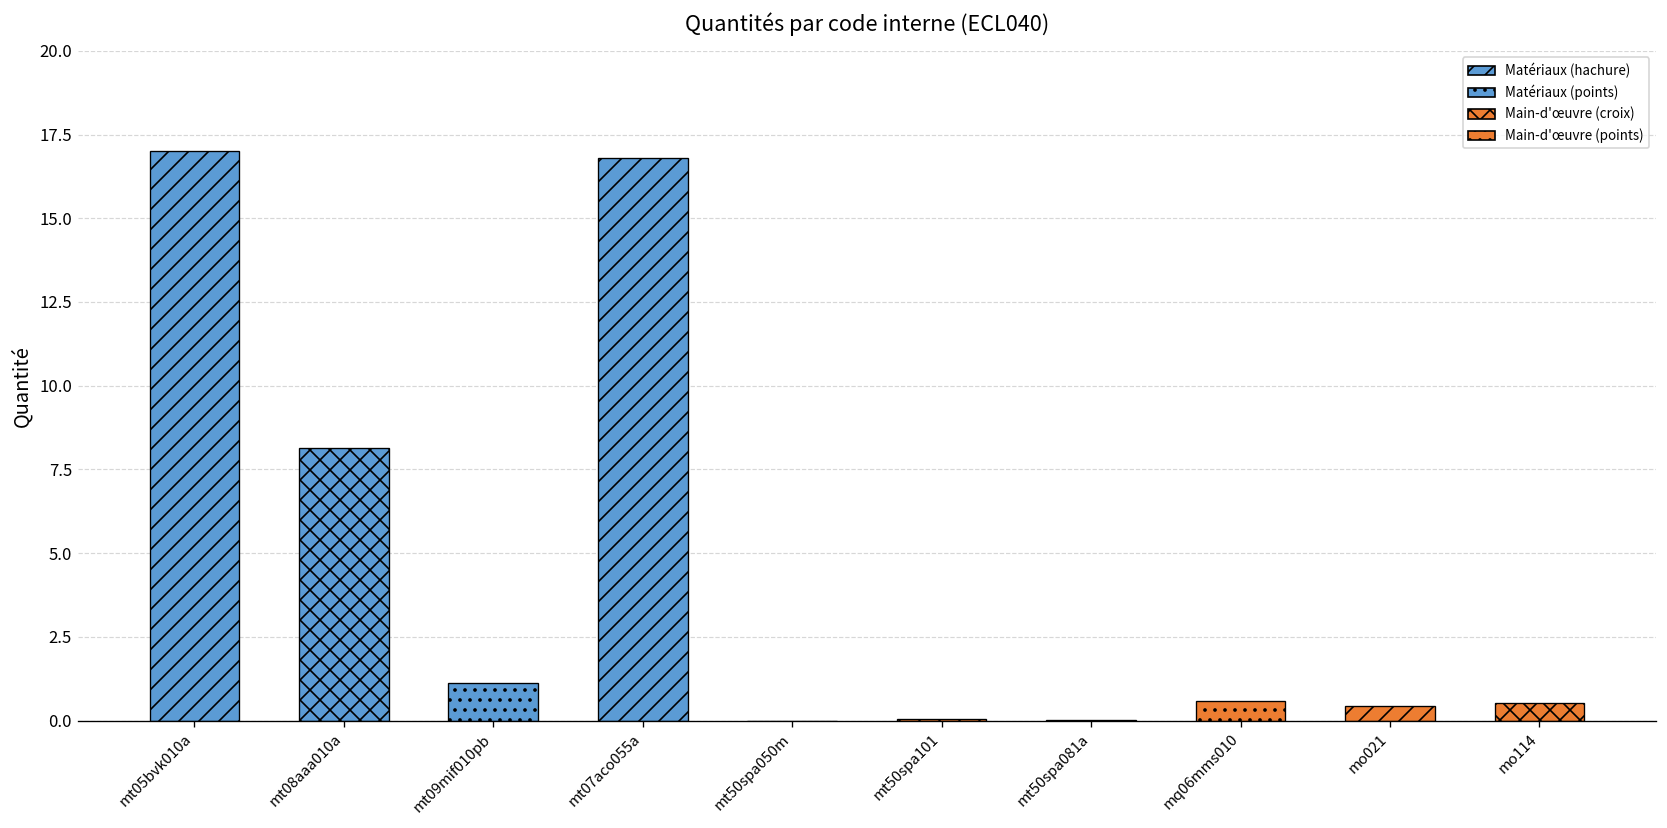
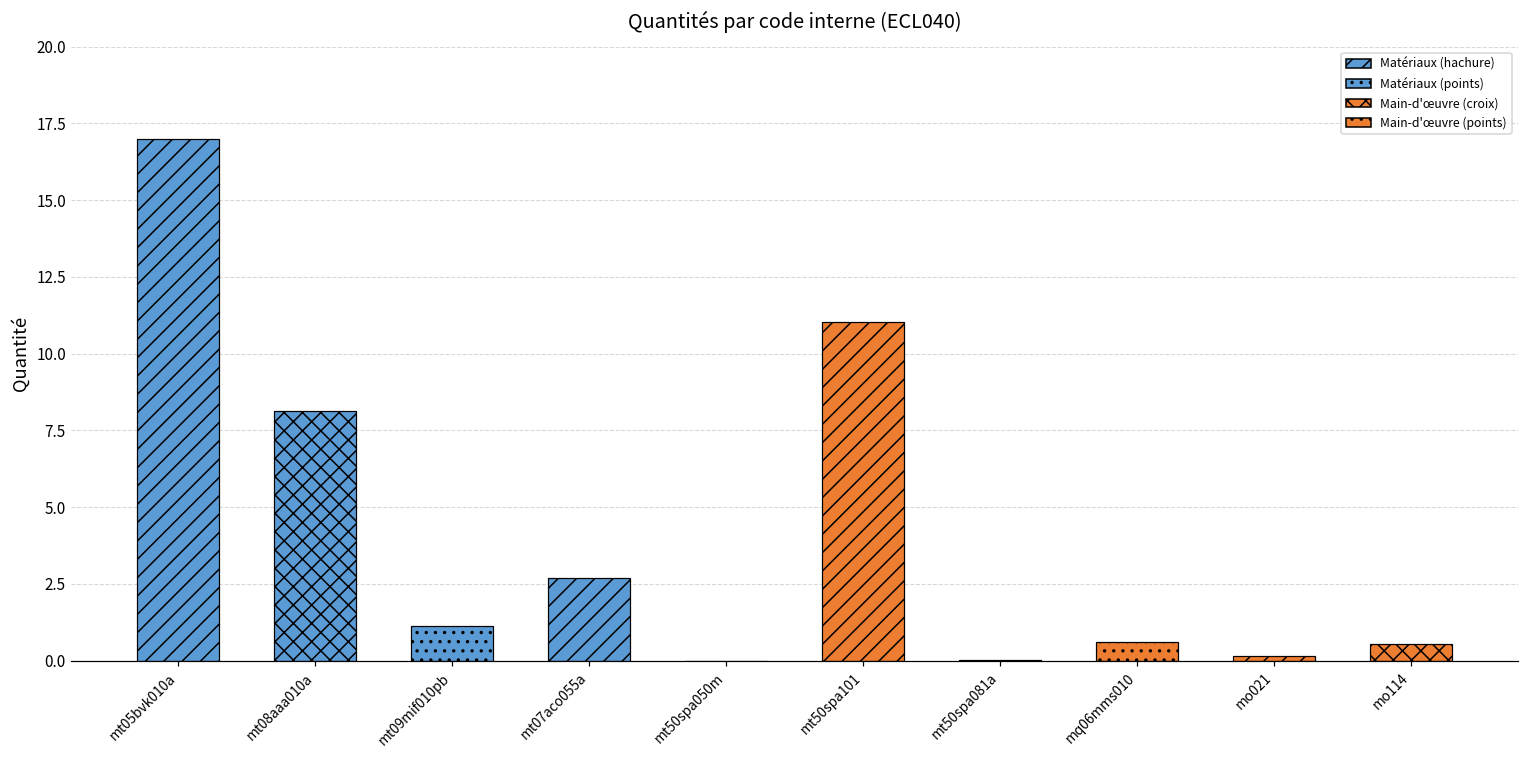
mt07aco055a: 16.8 -> 2.7
mt50spa101: 0.1 -> 11.0
mo021: 0.5 -> 0.1
